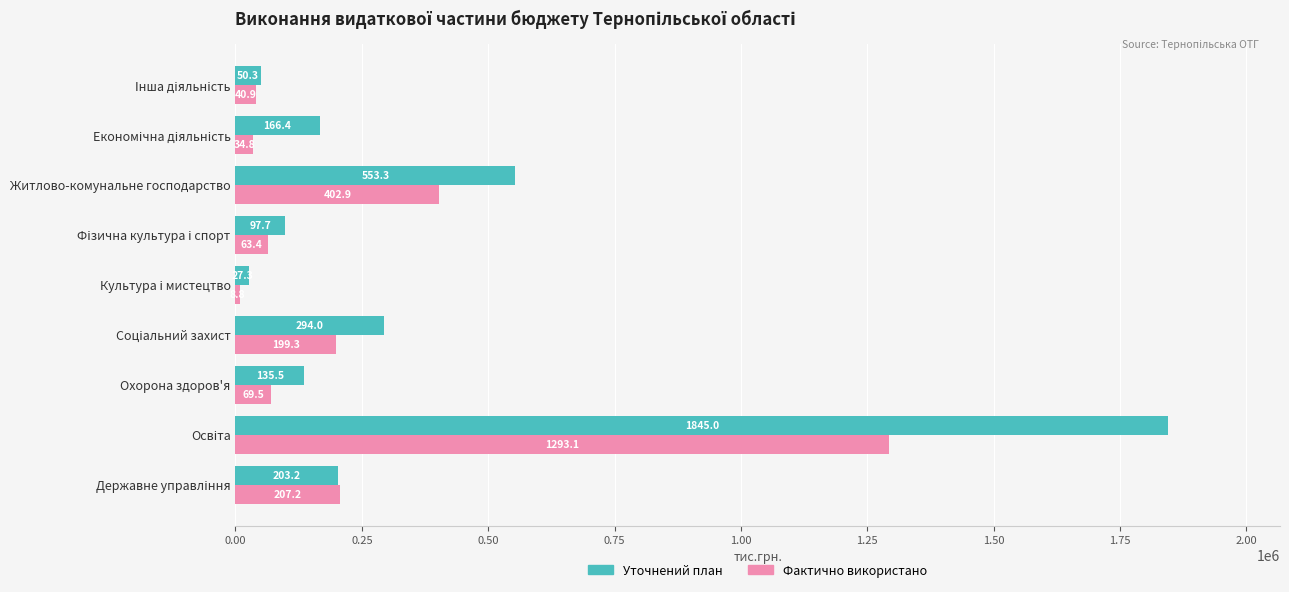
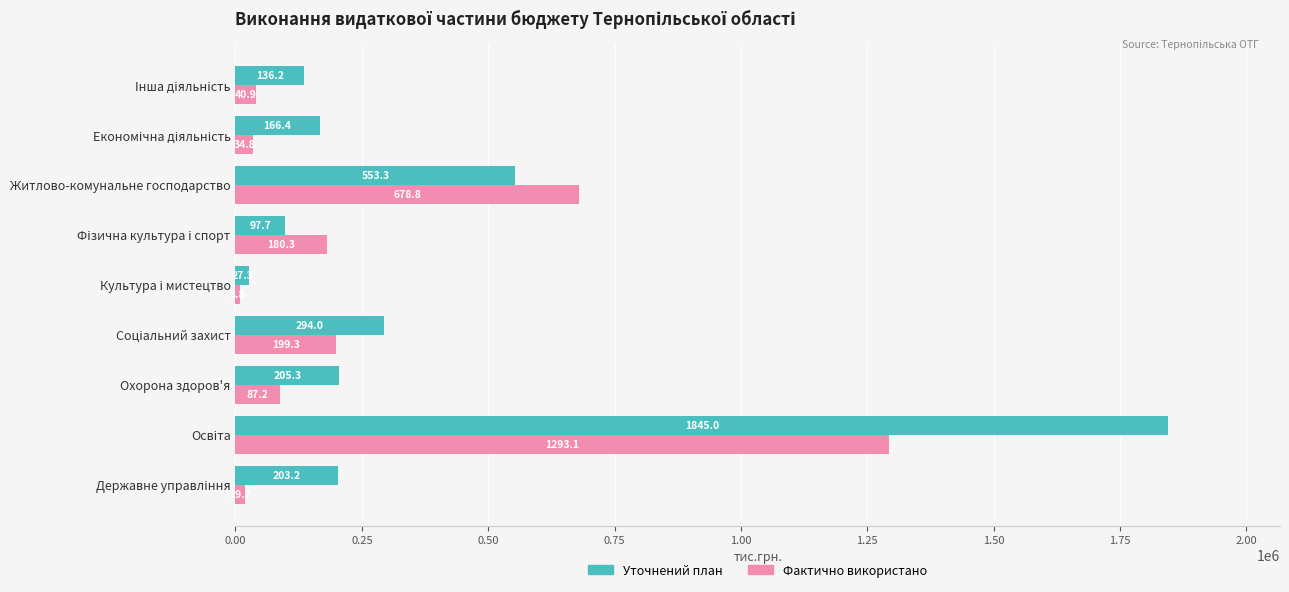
Уточнений план, Інша діяльність: 50.3 -> 136.2
Фактично використано, Житлово-комунальне господарство: 402.9 -> 678.8
Фактично використано, Фізична культура і спорт: 63.4 -> 180.3
Уточнений план, Охорона здоров'я: 135.5 -> 205.3
Фактично використано, Охорона здоров'я: 69.5 -> 87.2
Фактично використано, Державне управління: 210000 -> 20000
